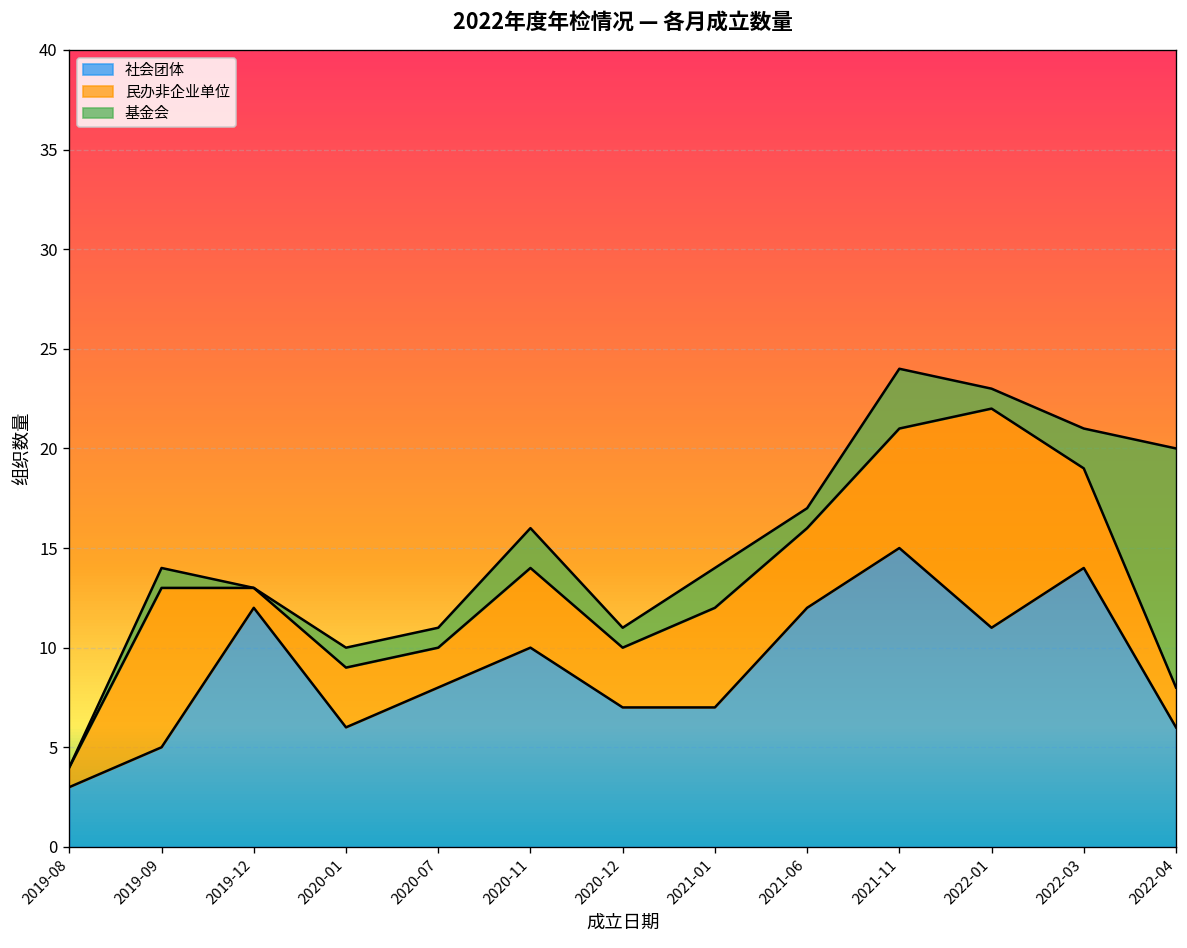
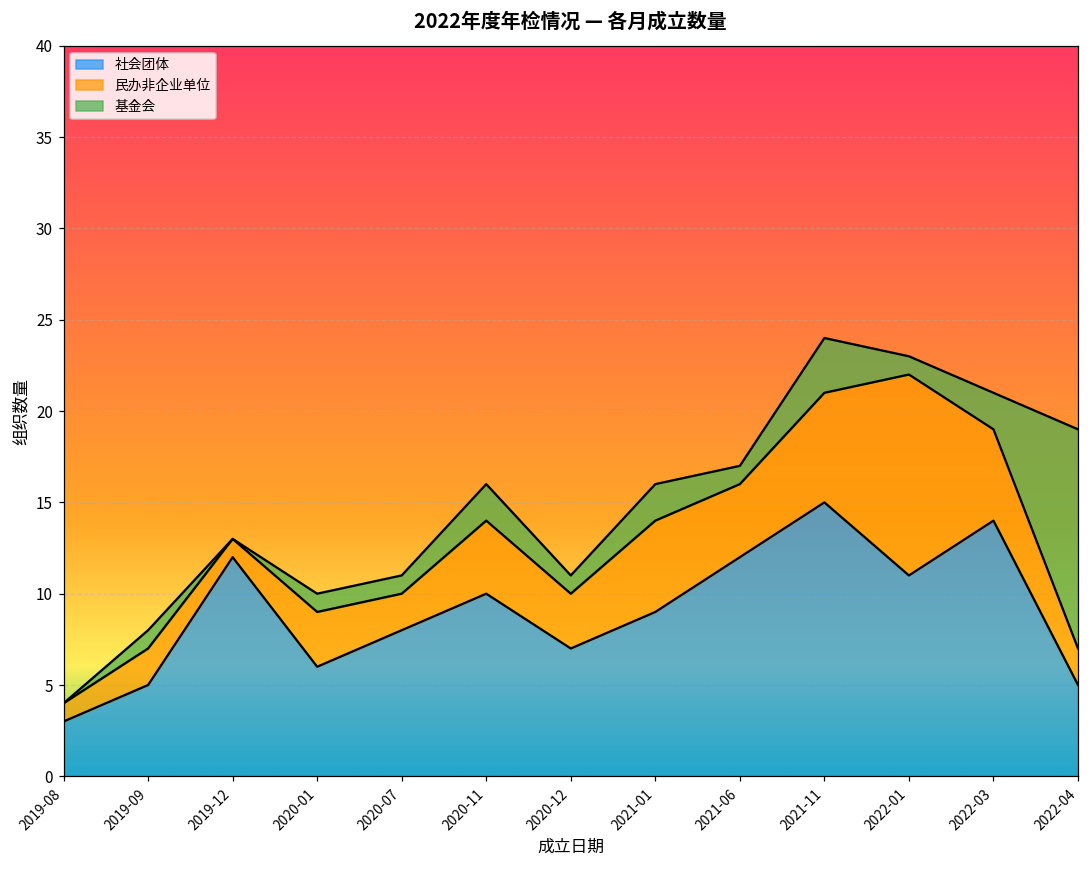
民办非企业单位, 2019-09: 8 -> 2
社会团体, 2021-01: 7 -> 9
社会团体, 2022-04: 6 -> 5
